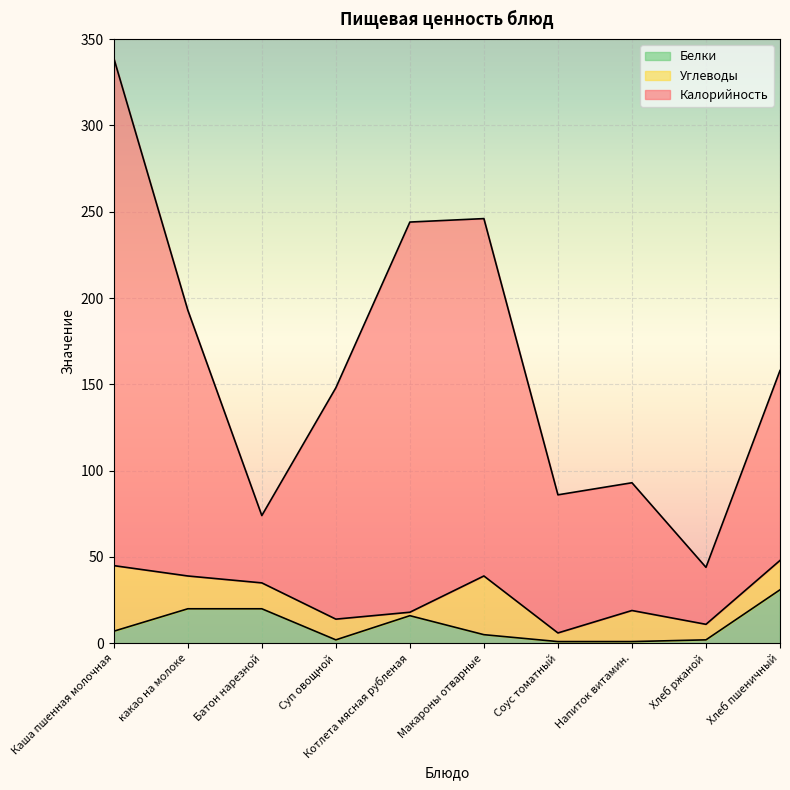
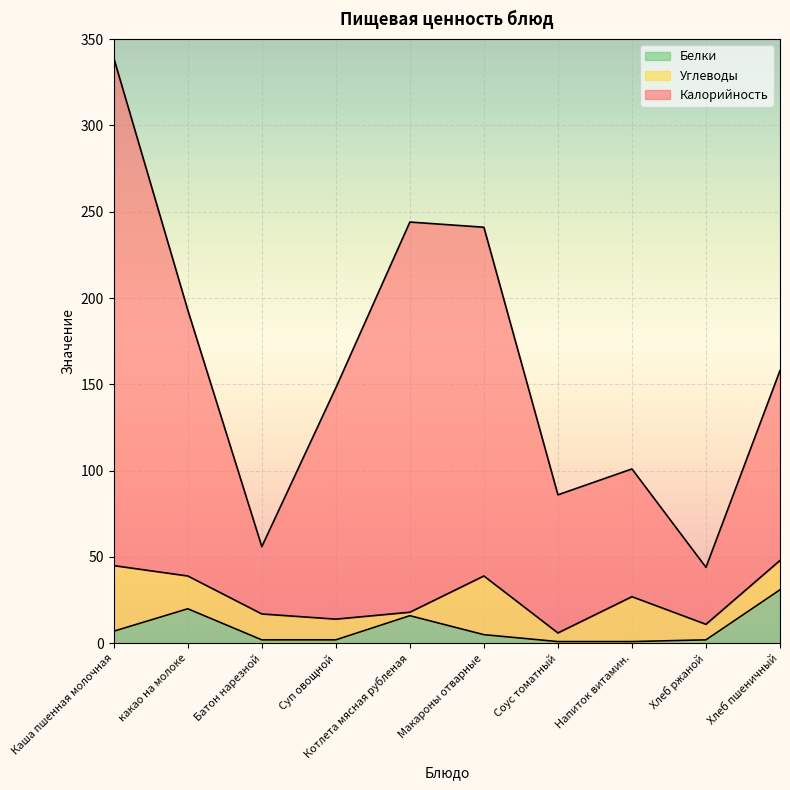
Белки, Батон нарезной: 20 -> 2
Калорийность, Макароны отварные: 207 -> 202
Углеводы, Напиток витамин.: 18 -> 26
